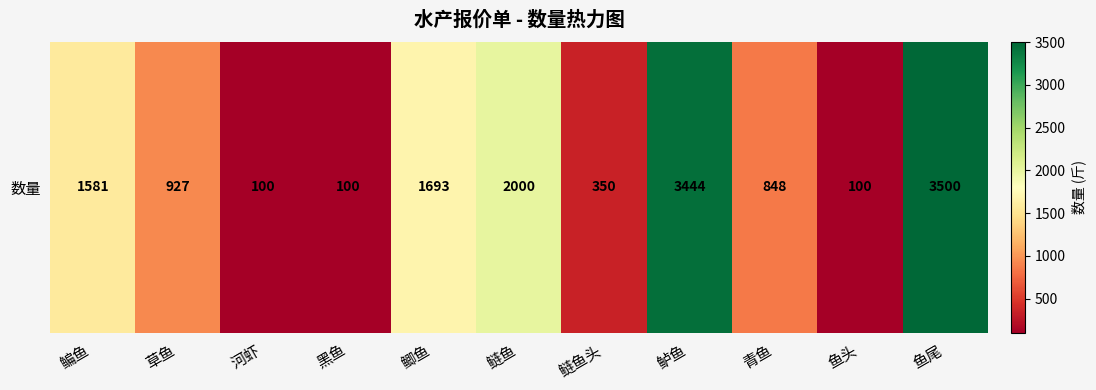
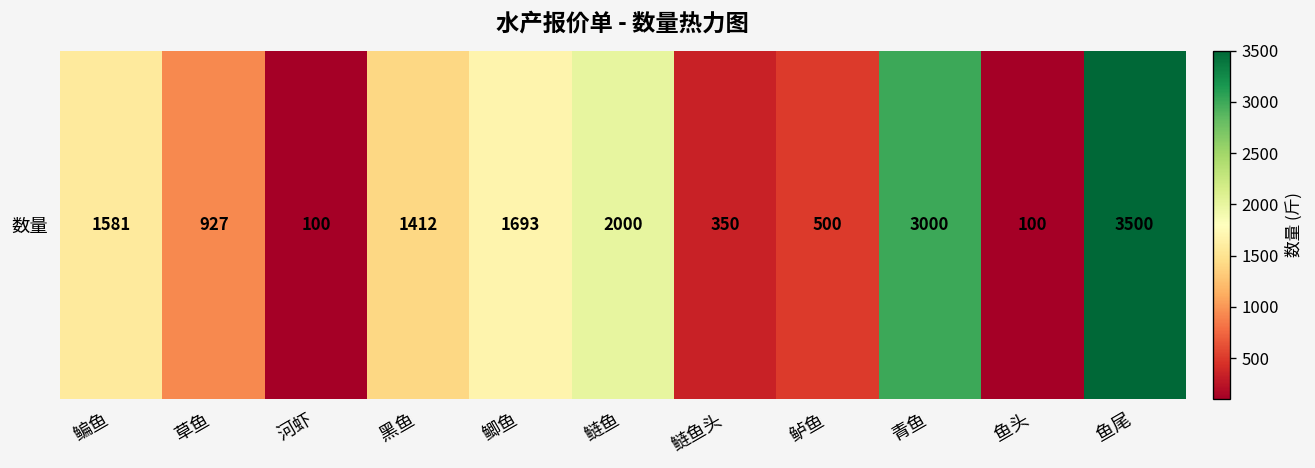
数量, 黑鱼: 100 -> 1412
数量, 鲈鱼: 3444 -> 500
数量, 青鱼: 848 -> 3000
